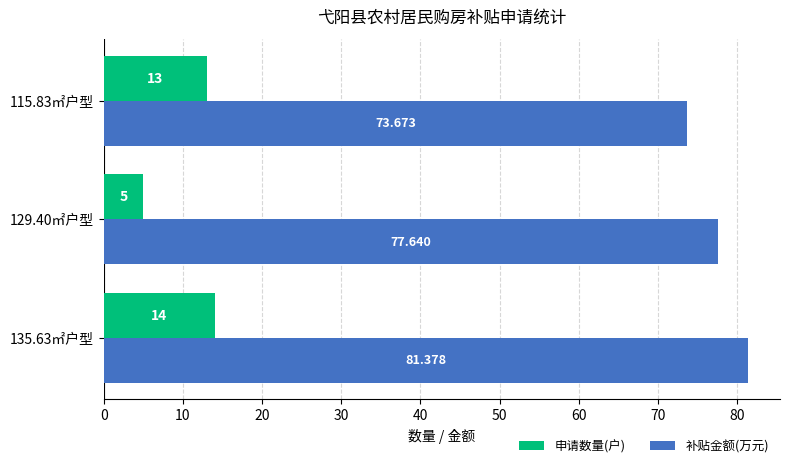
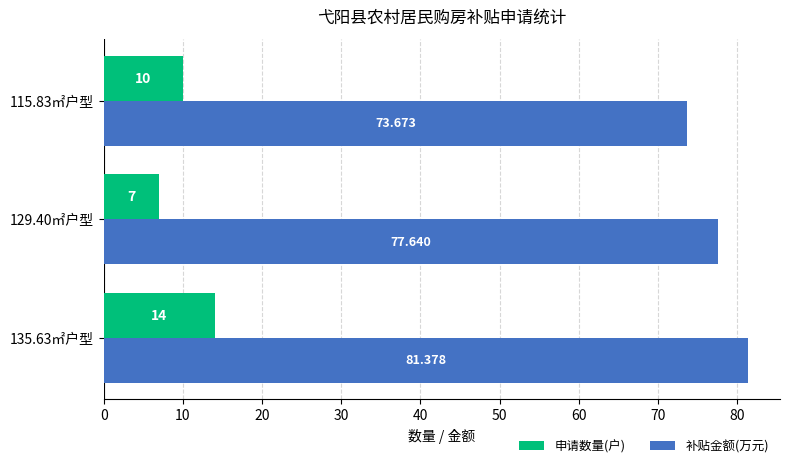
申请数量(户), 115.83㎡户型: 13 -> 10
申请数量(户), 129.40㎡户型: 5 -> 7
